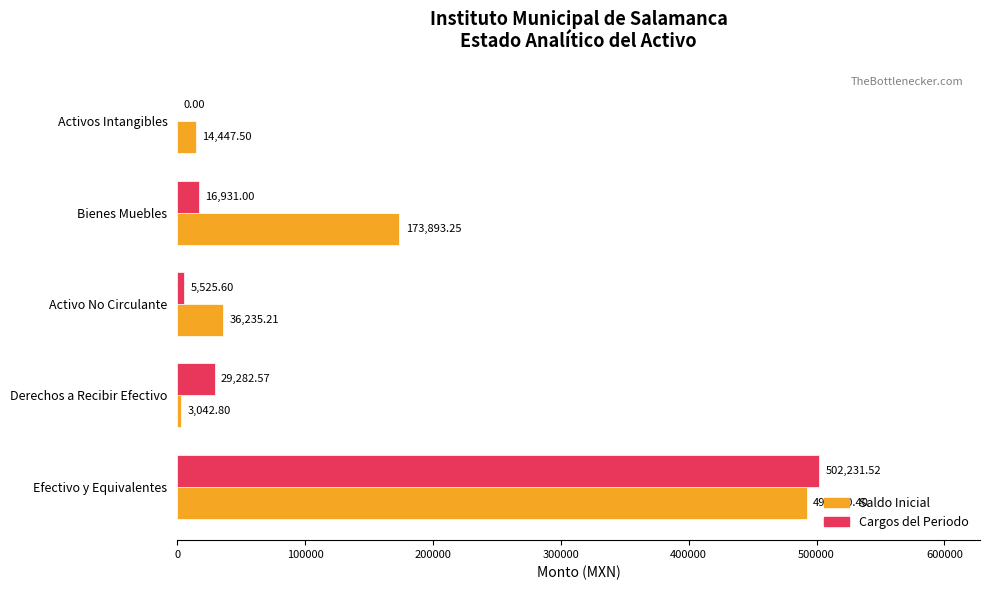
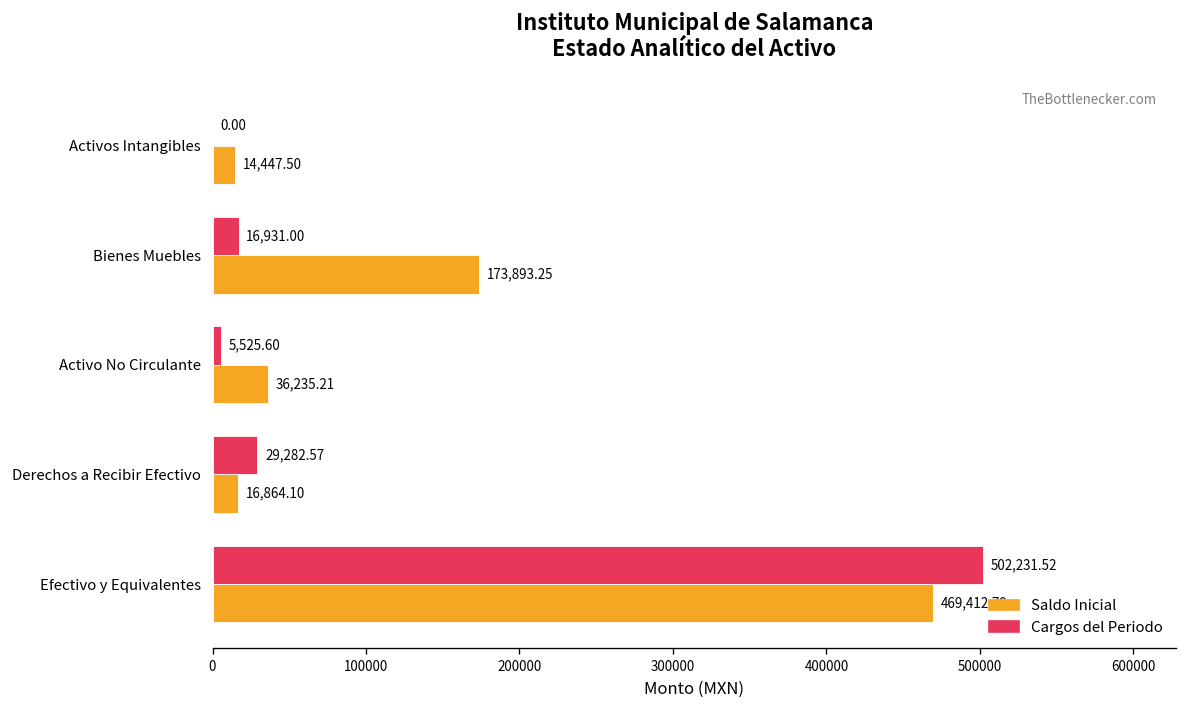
Saldo Inicial, Derechos a Recibir Efectivo: 3,042.80 -> 16,864.10
Saldo Inicial, Efectivo y Equivalentes: 492,190.40 -> 469,412.79
